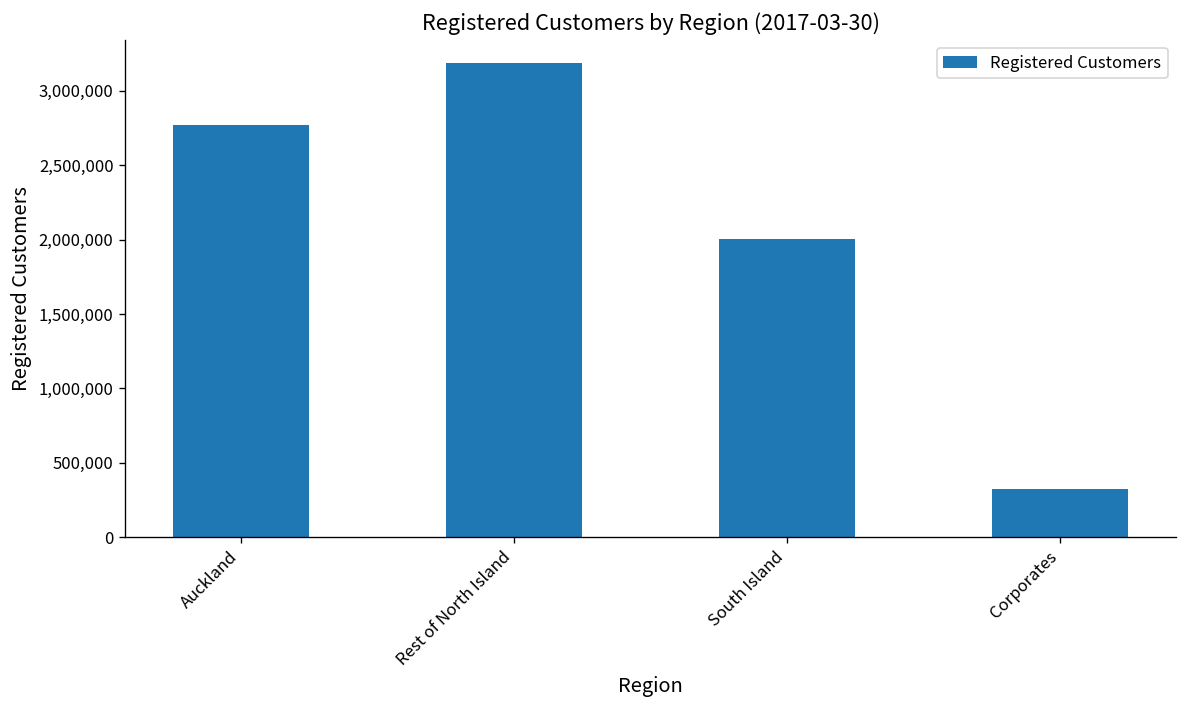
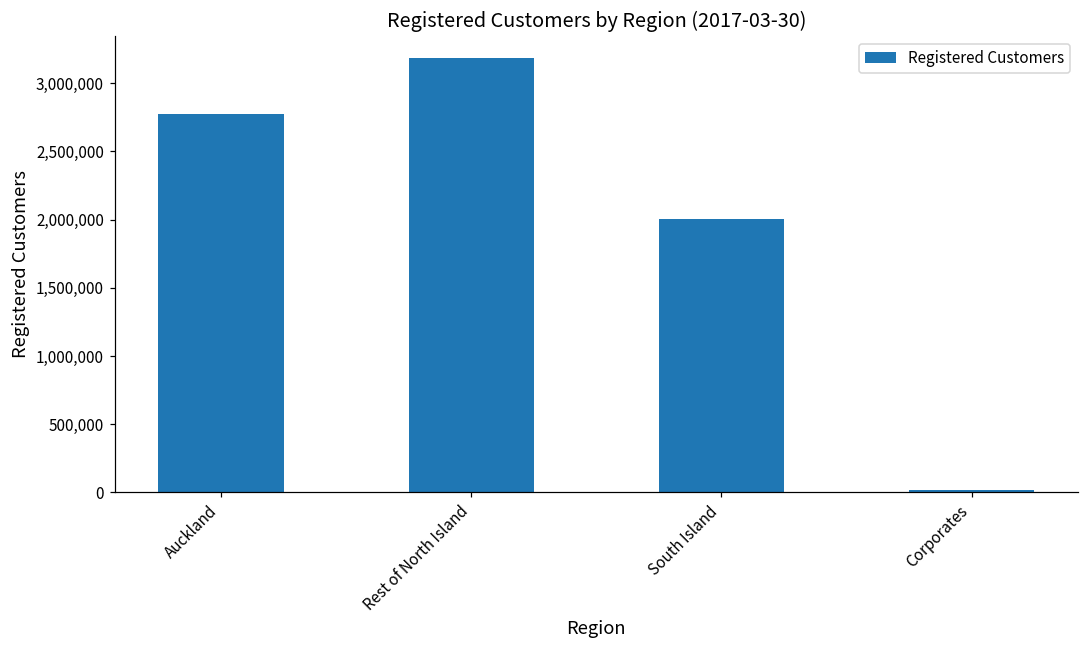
Corporates: 320,000 -> 20,000
